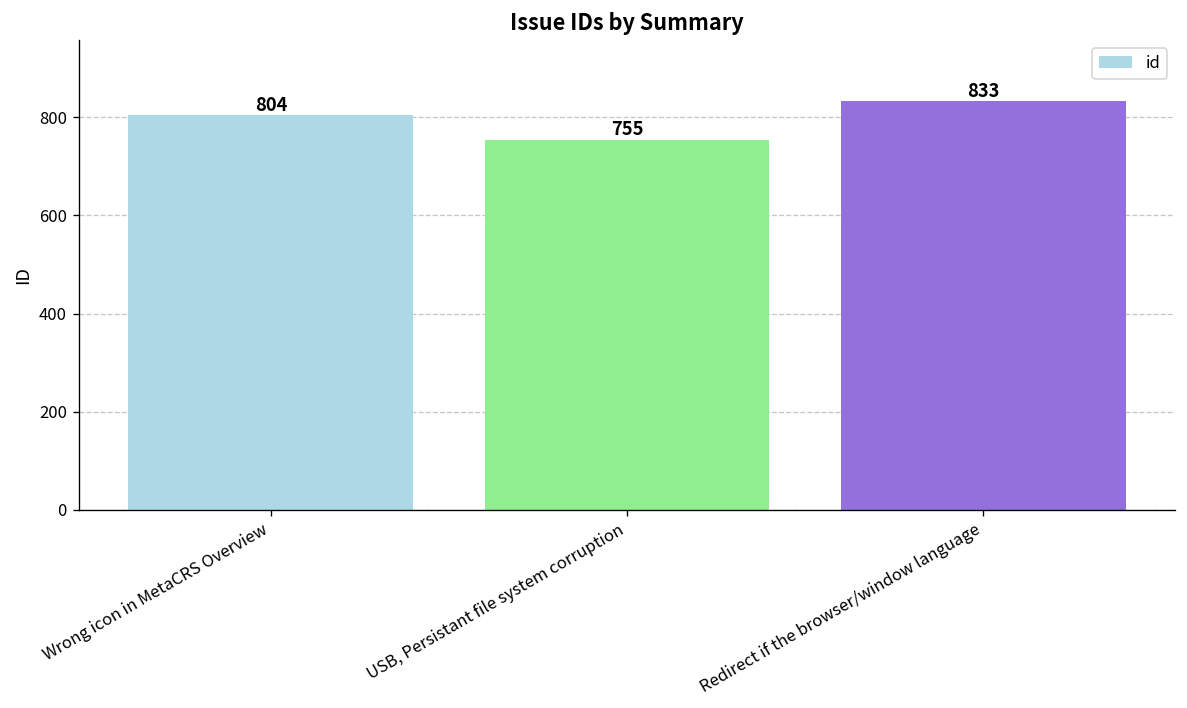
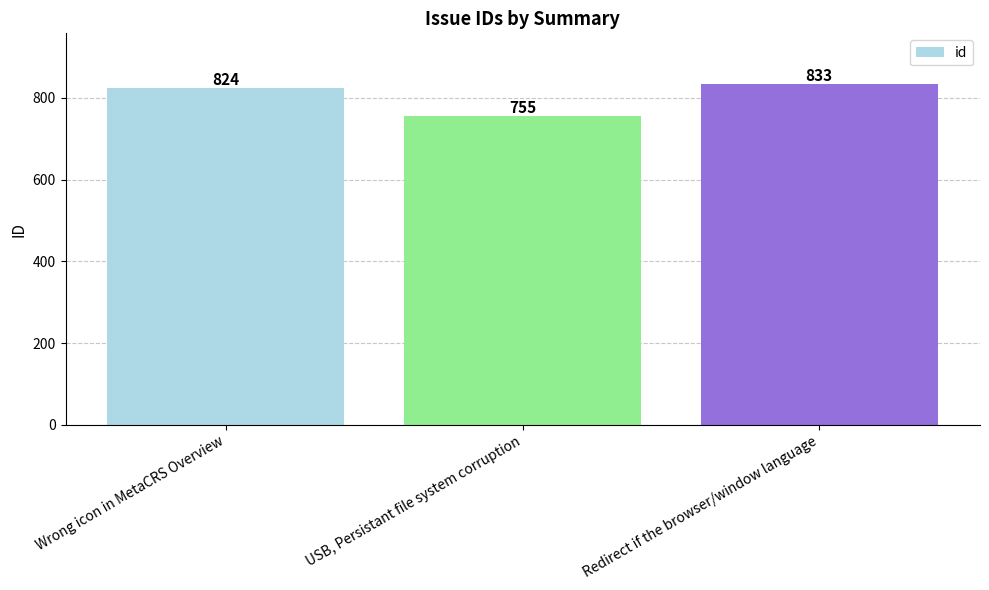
Wrong icon in MetaCRS Overview: 804 -> 824
